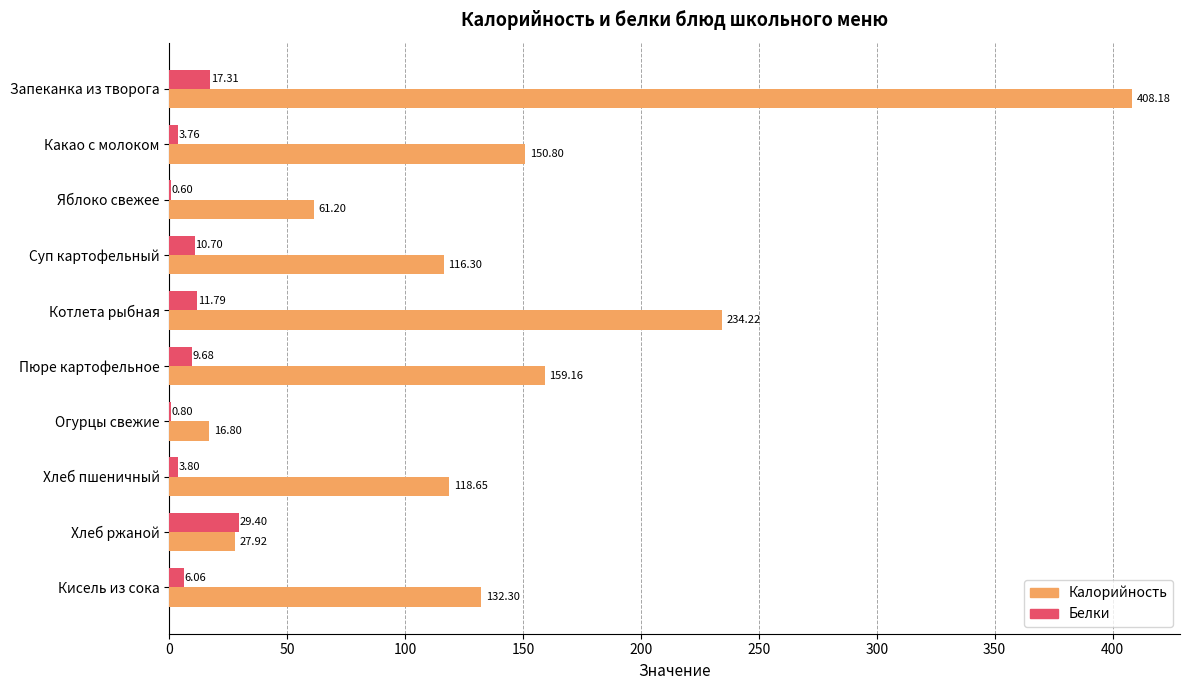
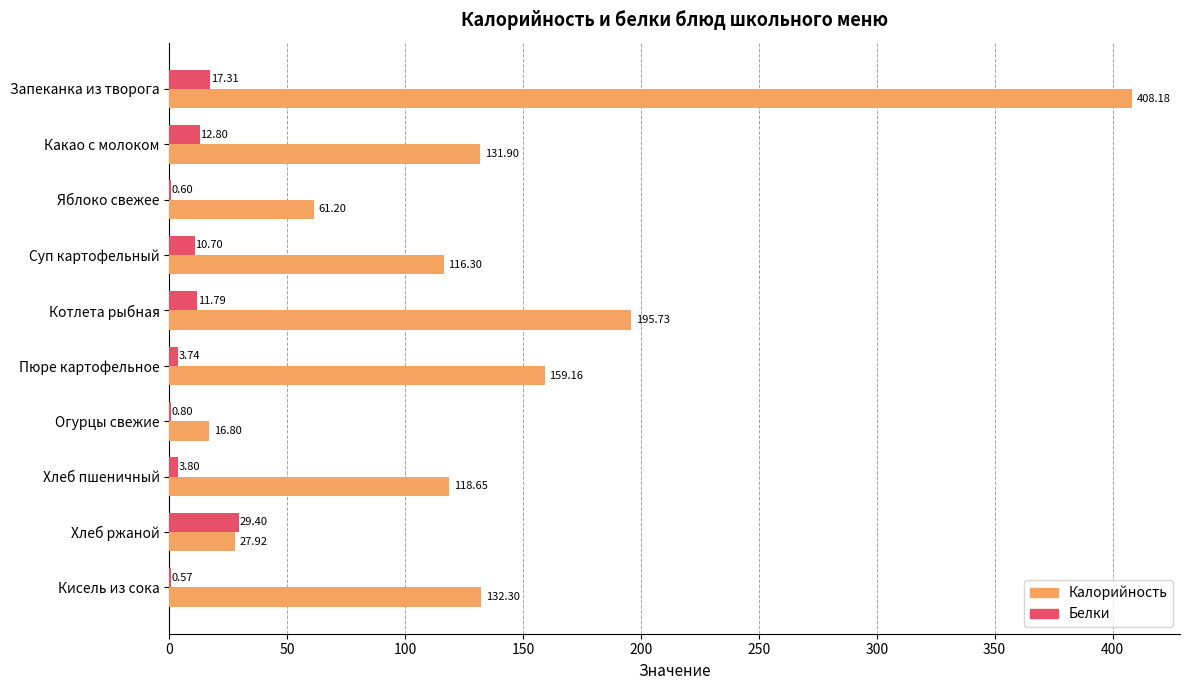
Белки, Какао с молоком: 3.76 -> 12.80
Калорийность, Какао с молоком: 150.80 -> 131.90
Калорийность, Котлета рыбная: 234.22 -> 195.73
Белки, Пюре картофельное: 9.68 -> 3.74
Белки, Кисель из сока: 6.06 -> 0.57
